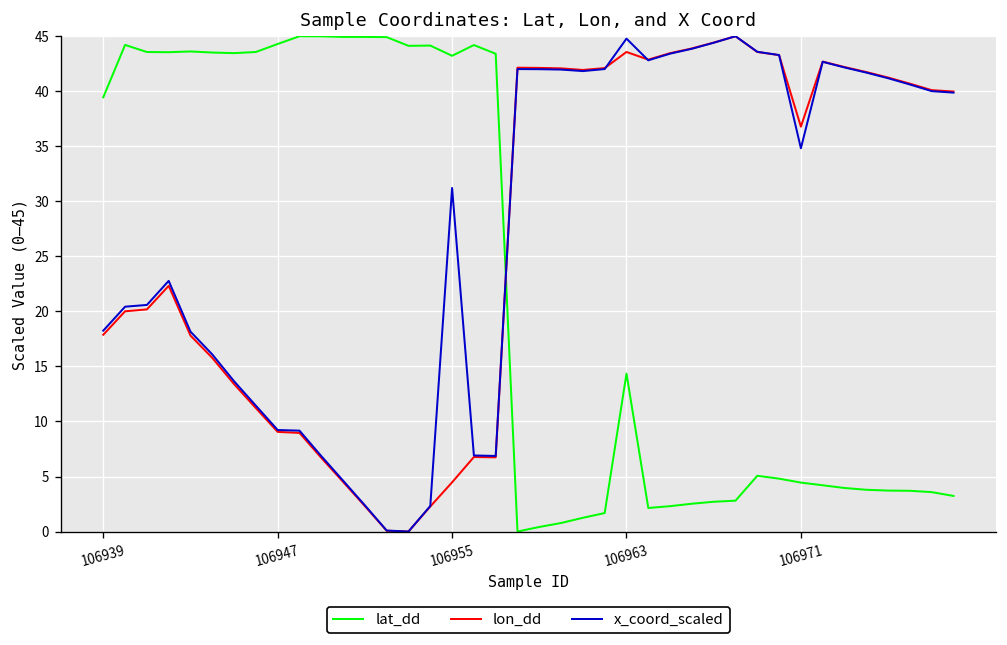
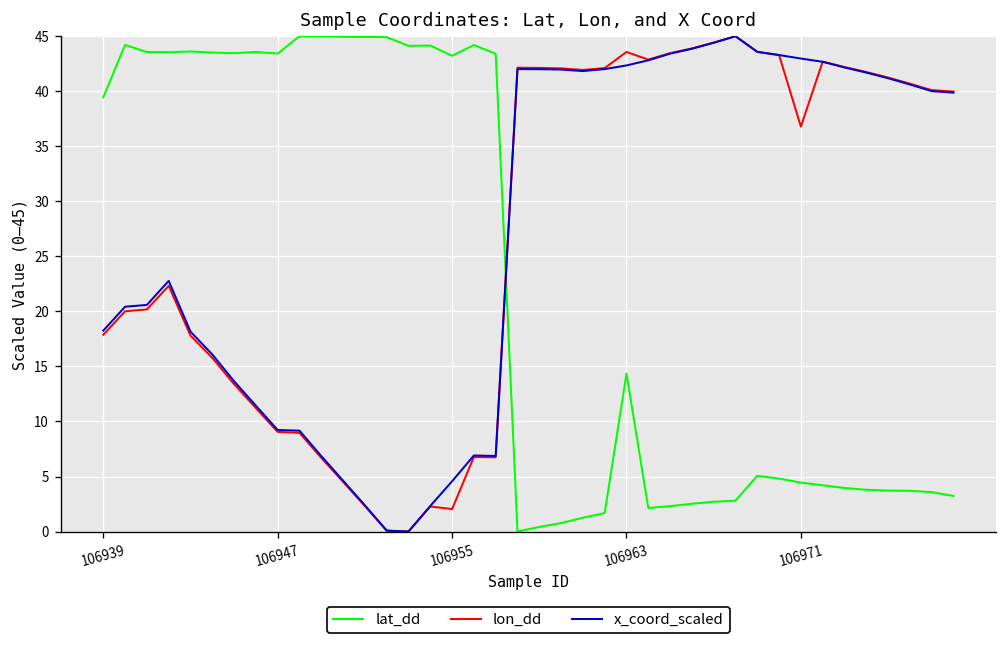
lat_dd, 106947: 44 -> 43
lon_dd, 106955: 4 -> 2
x_coord_scaled, 106955: 31 -> 5
x_coord_scaled, 106963: 45 -> 42
x_coord_scaled, 106971: 35 -> 43
